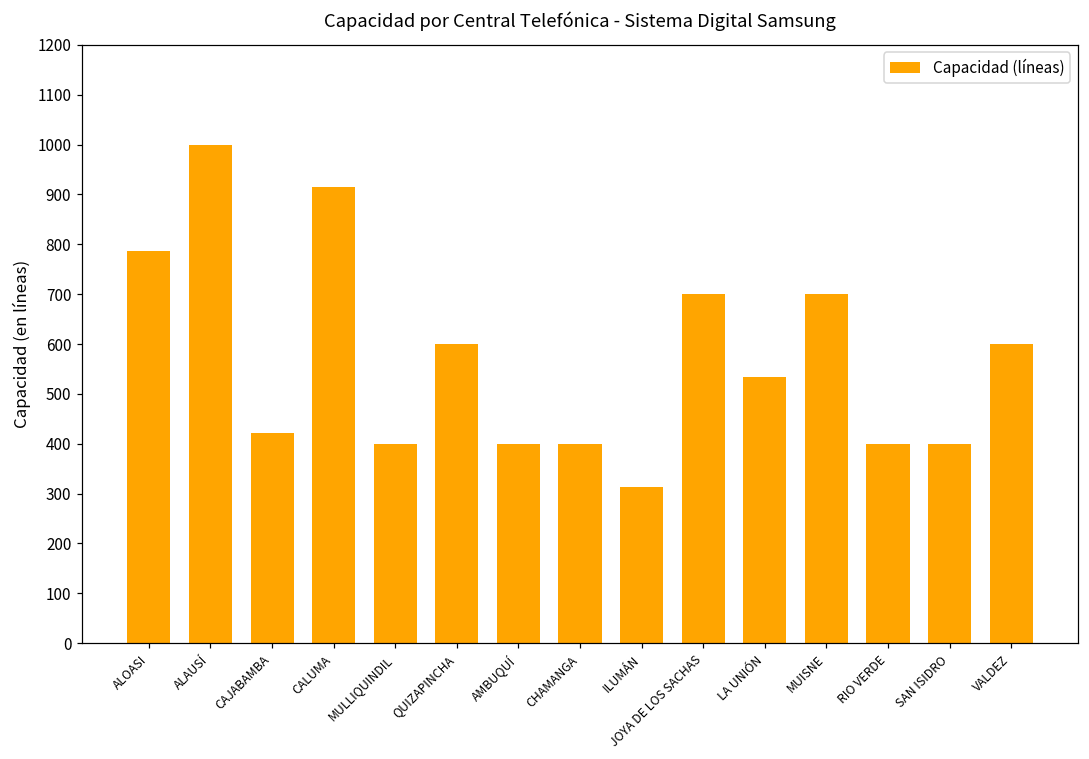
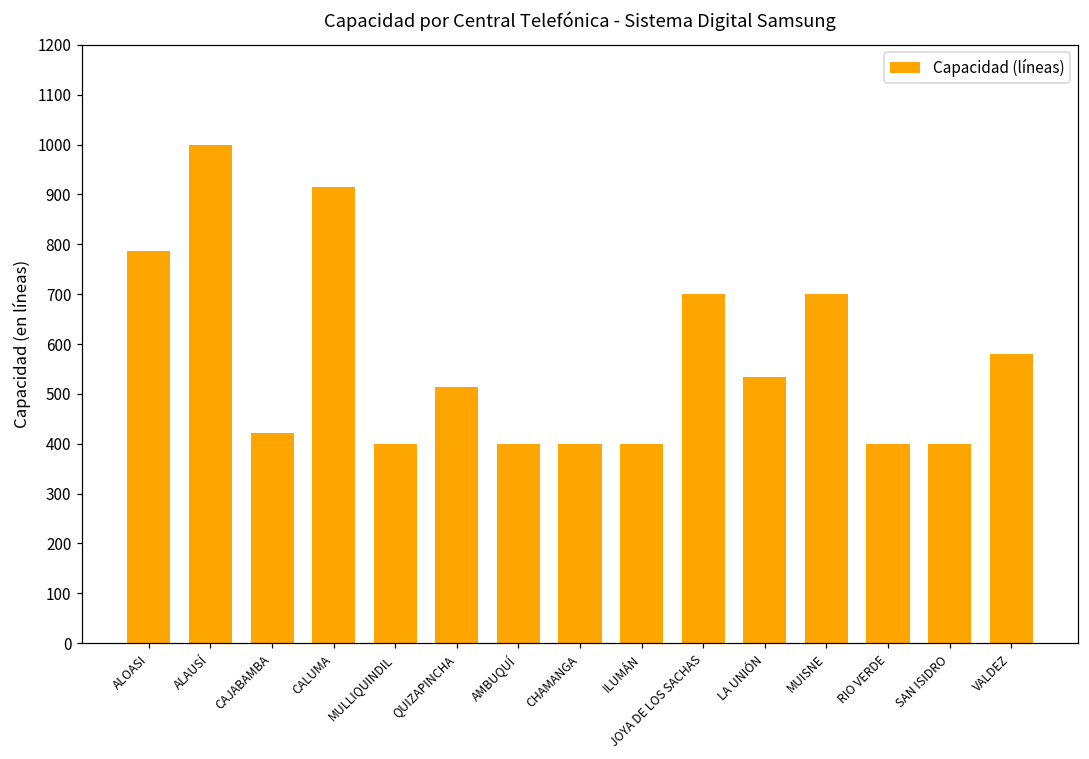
QUIZAPINCHA: 600 -> 510
ILUMÁN: 310 -> 400
VALDEZ: 600 -> 580
